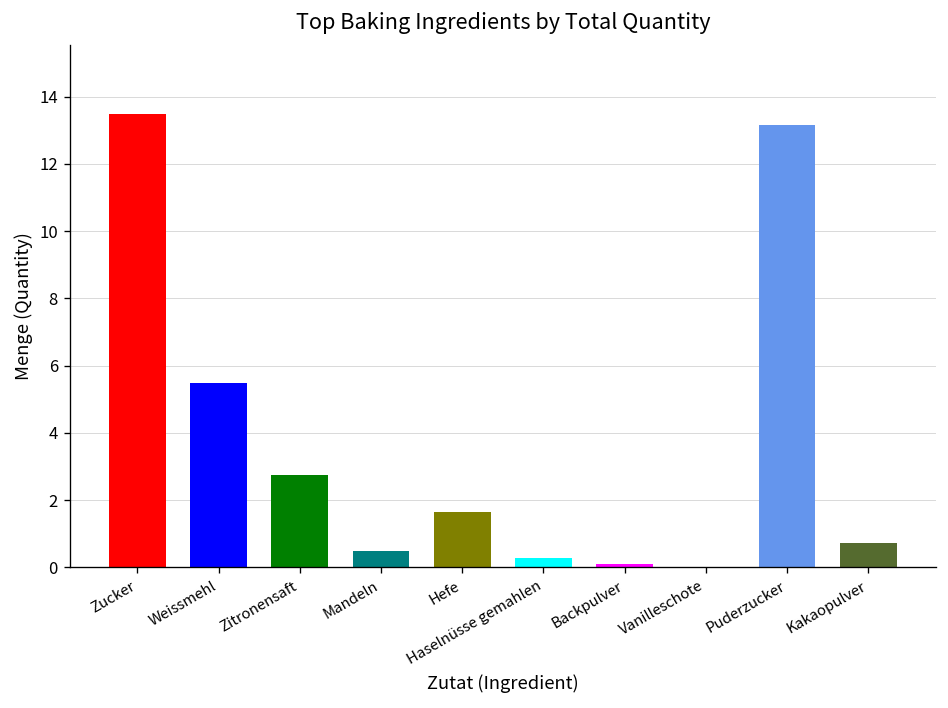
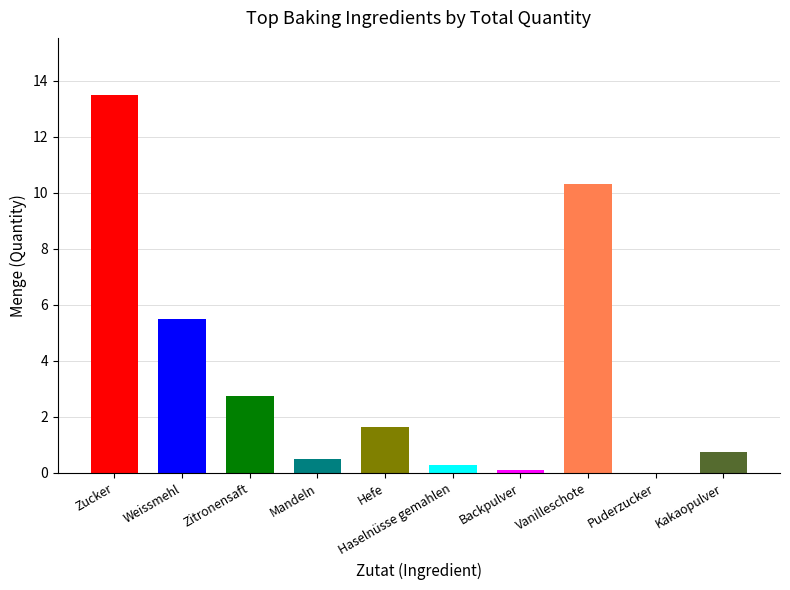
Vanilleschote: 0.0 -> 10.3
Puderzucker: 13.2 -> 0.0
